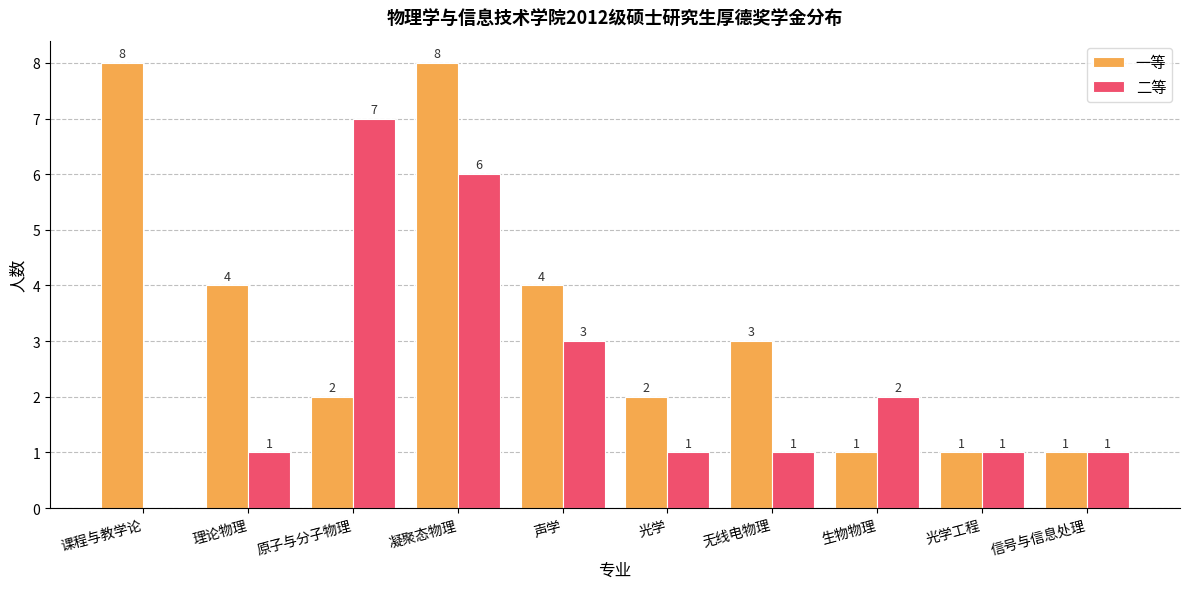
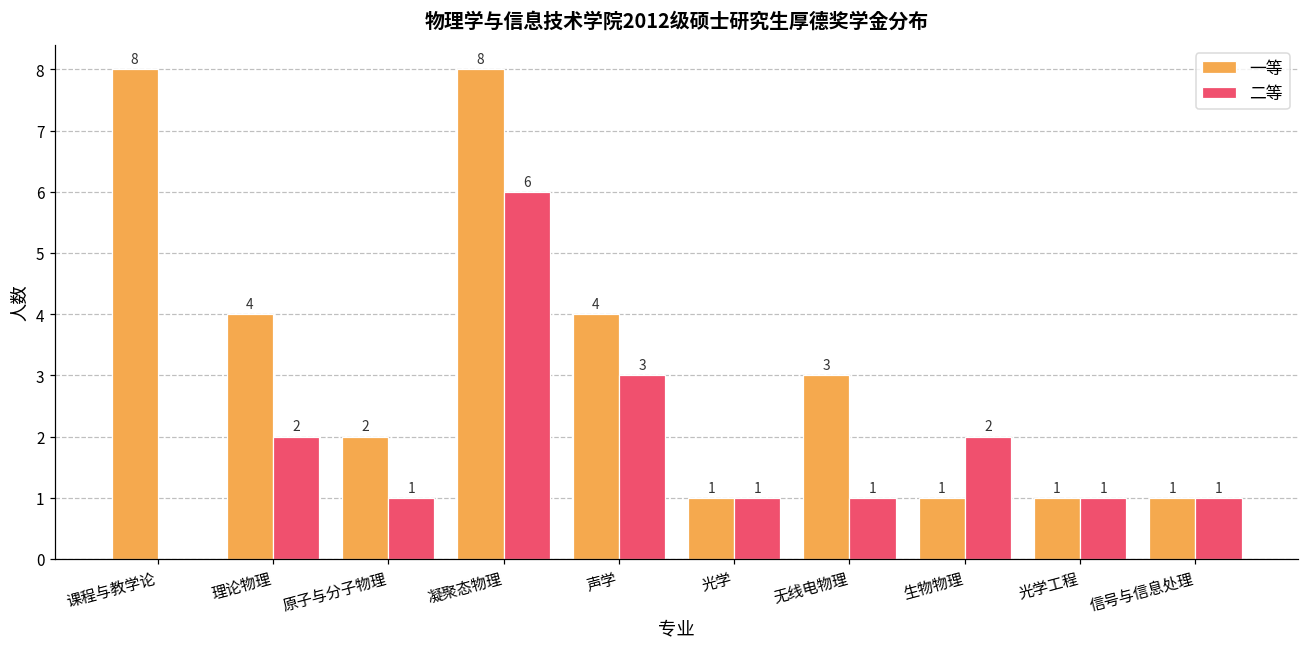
二等, 理论物理: 1 -> 2
二等, 原子与分子物理: 7 -> 1
一等, 光学: 2 -> 1
